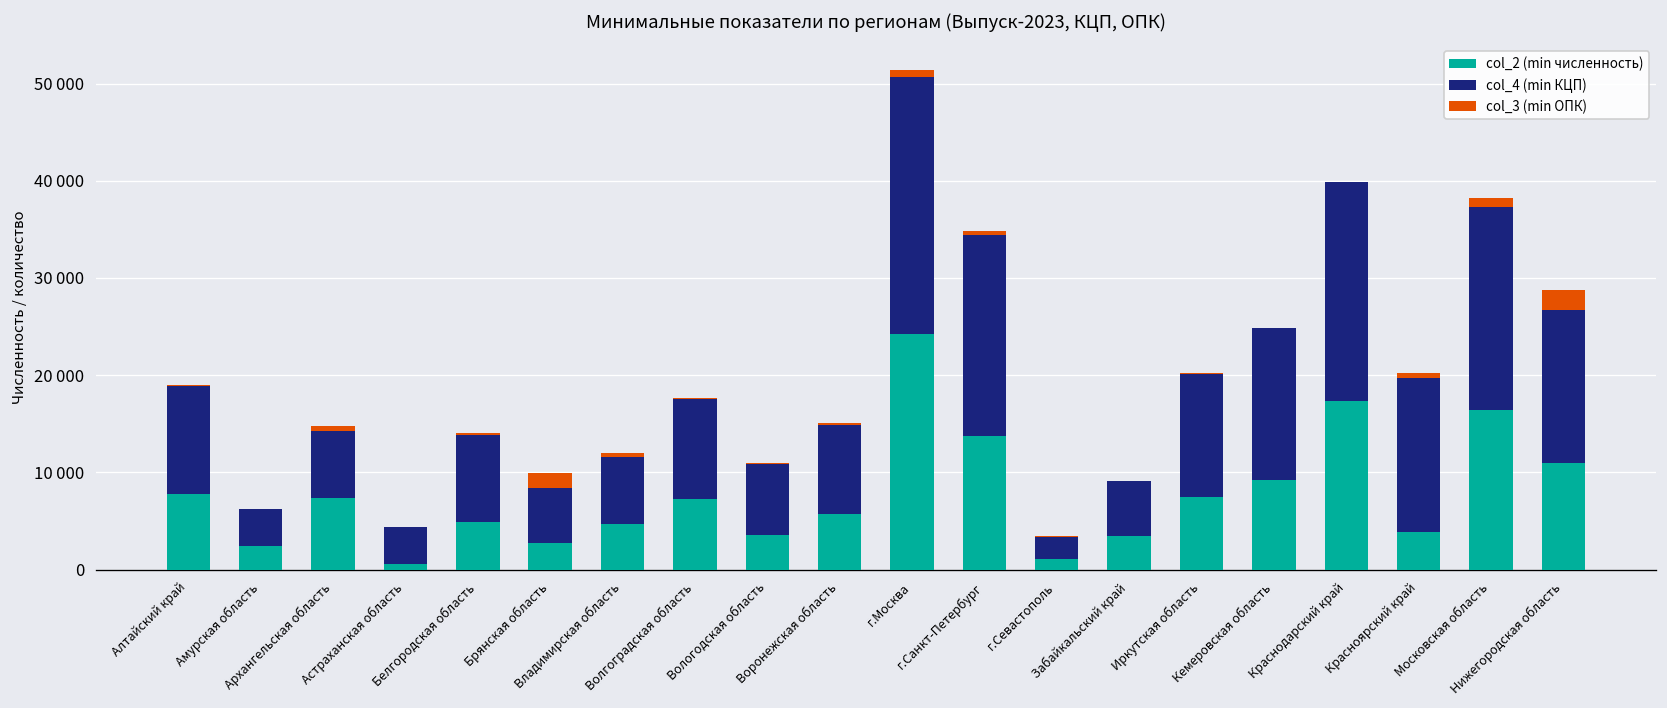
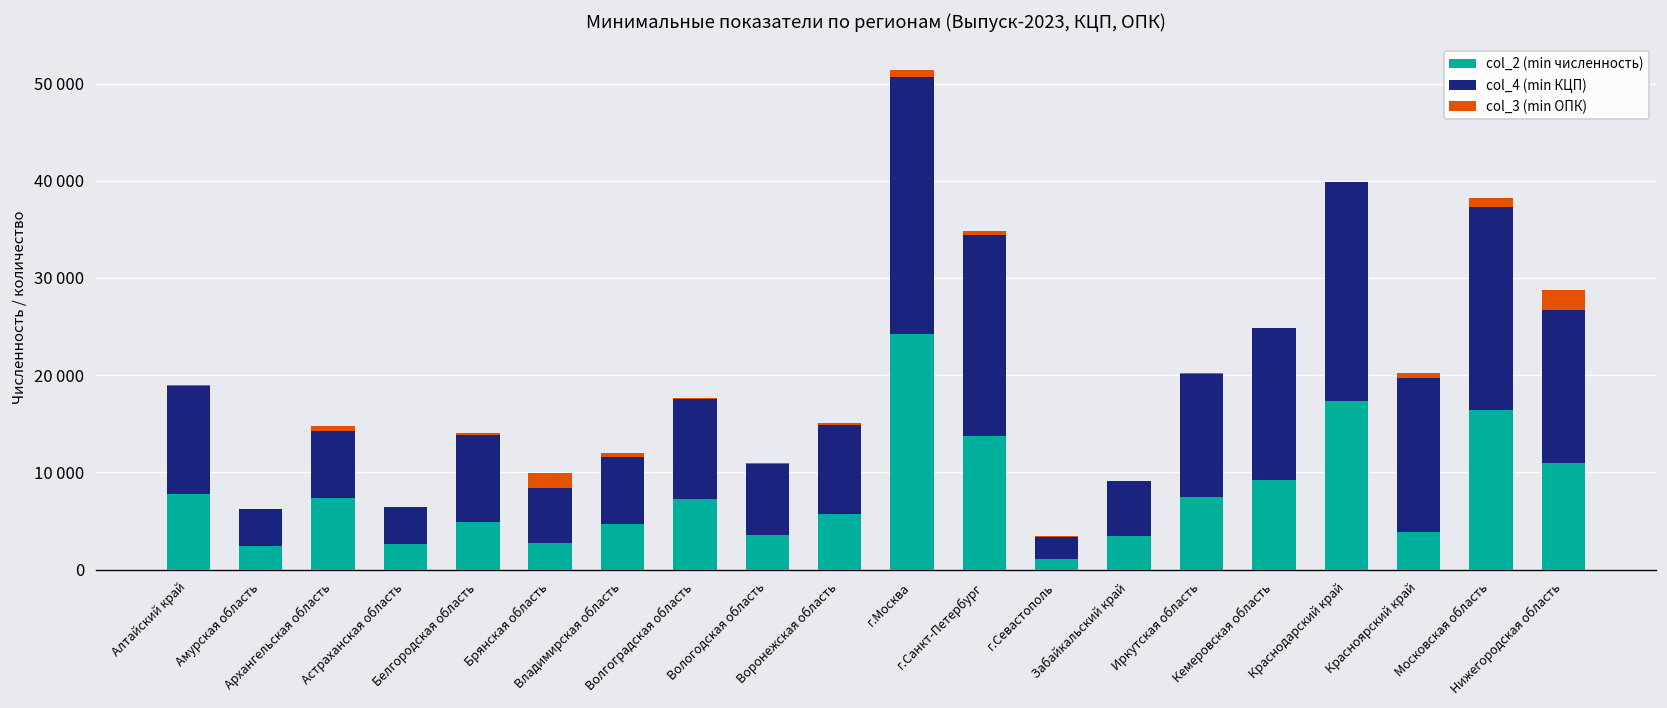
col_2 (min численность), Астраханская область: 1000 -> 3000
